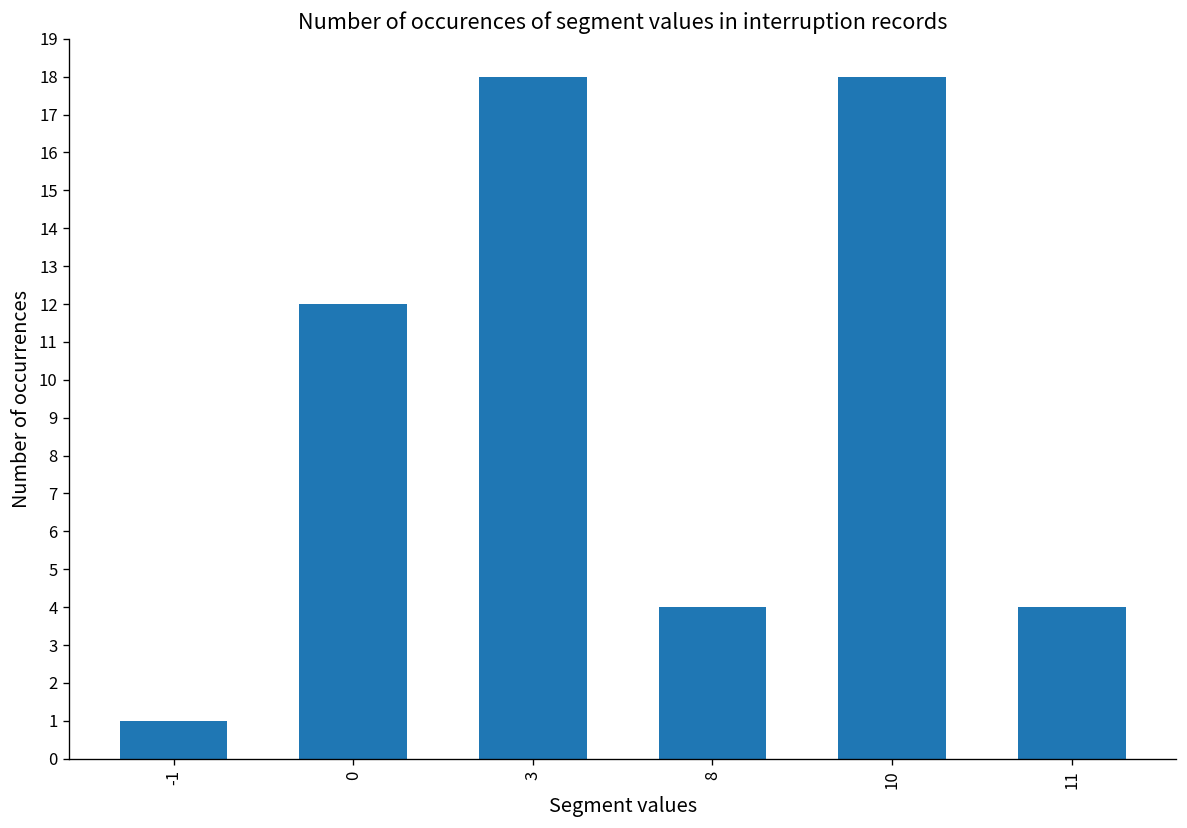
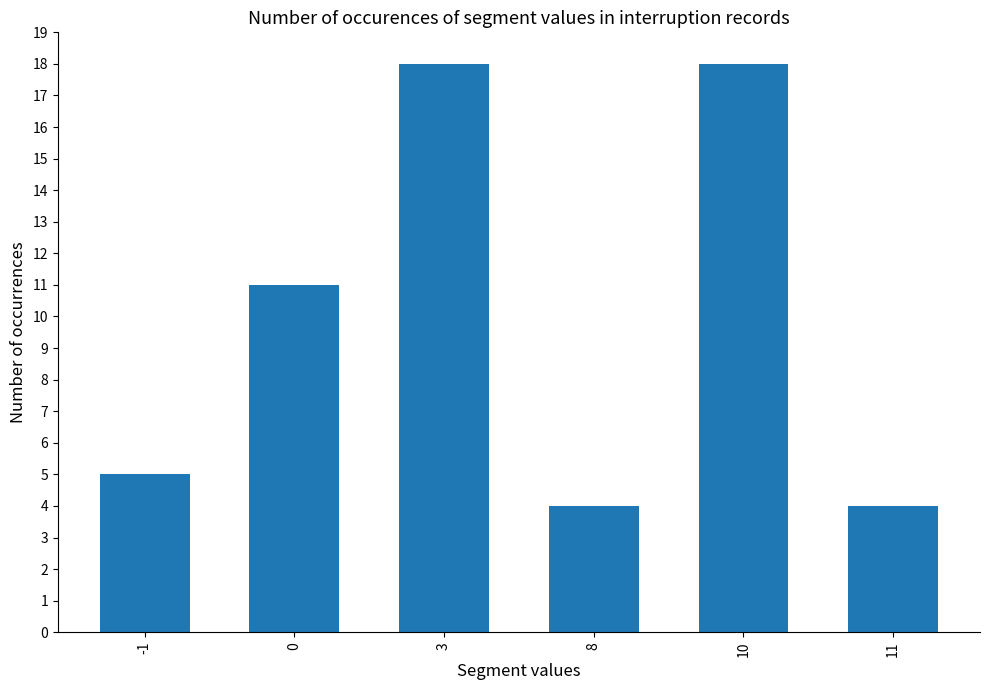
-1: 1 -> 5
0: 12 -> 11
